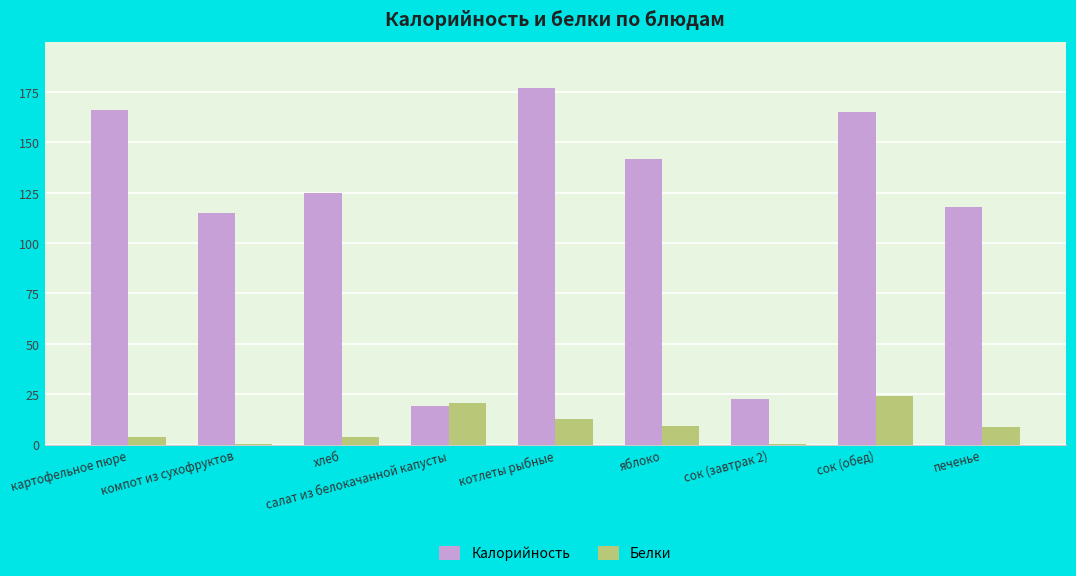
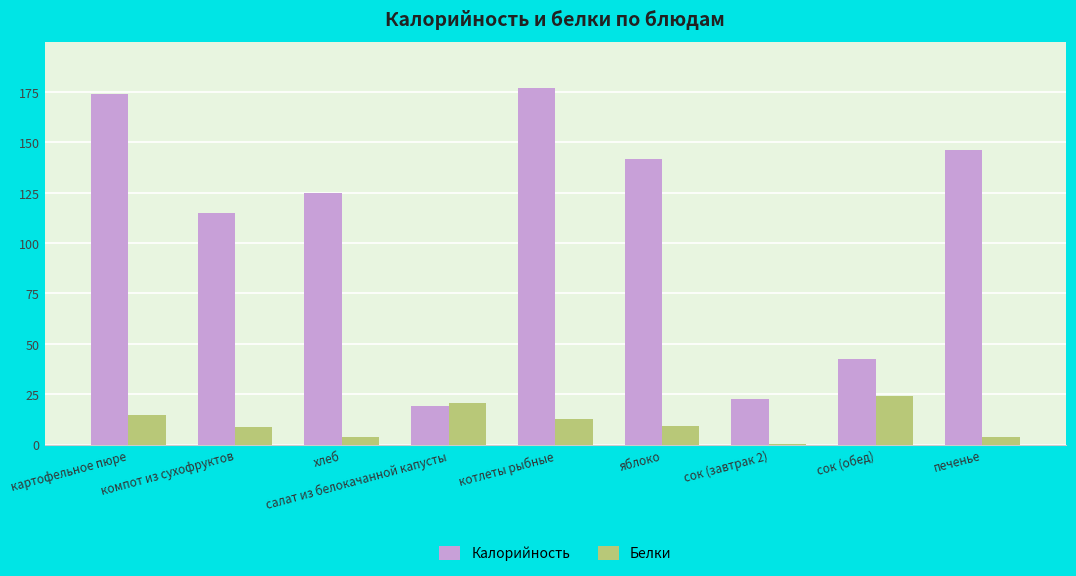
Калорийность, картофельное пюре: 166 -> 174
Белки, картофельное пюре: 4 -> 15
Белки, компот из сухофруктов: 1 -> 9
Калорийность, сок (обед): 165 -> 42
Калорийность, печенье: 118 -> 146
Белки, печенье: 9 -> 4
